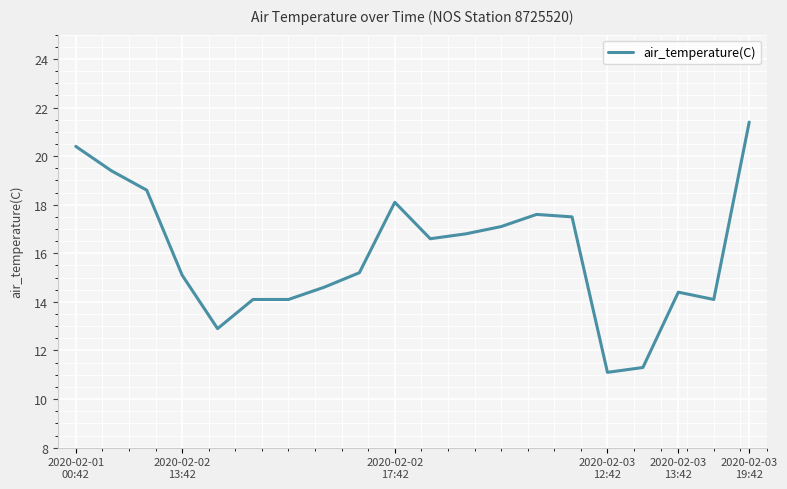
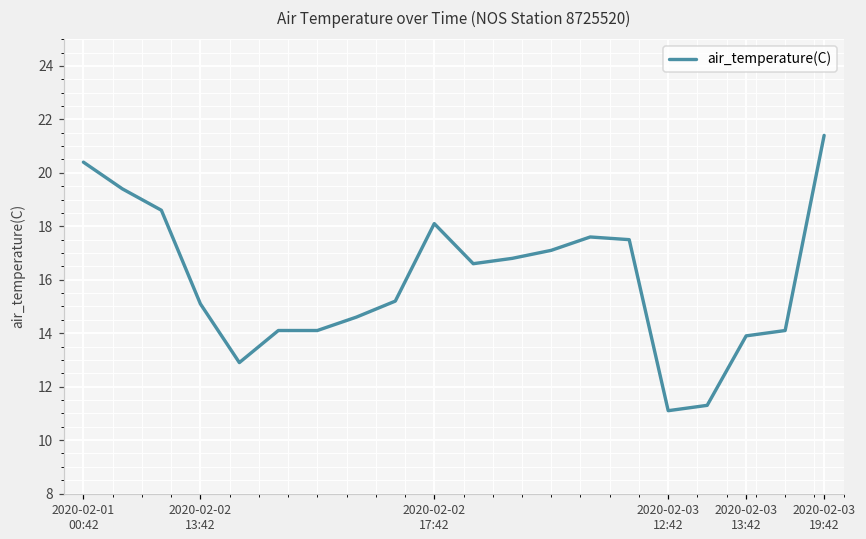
2020-02-03 13:42: 14.4 -> 13.9
